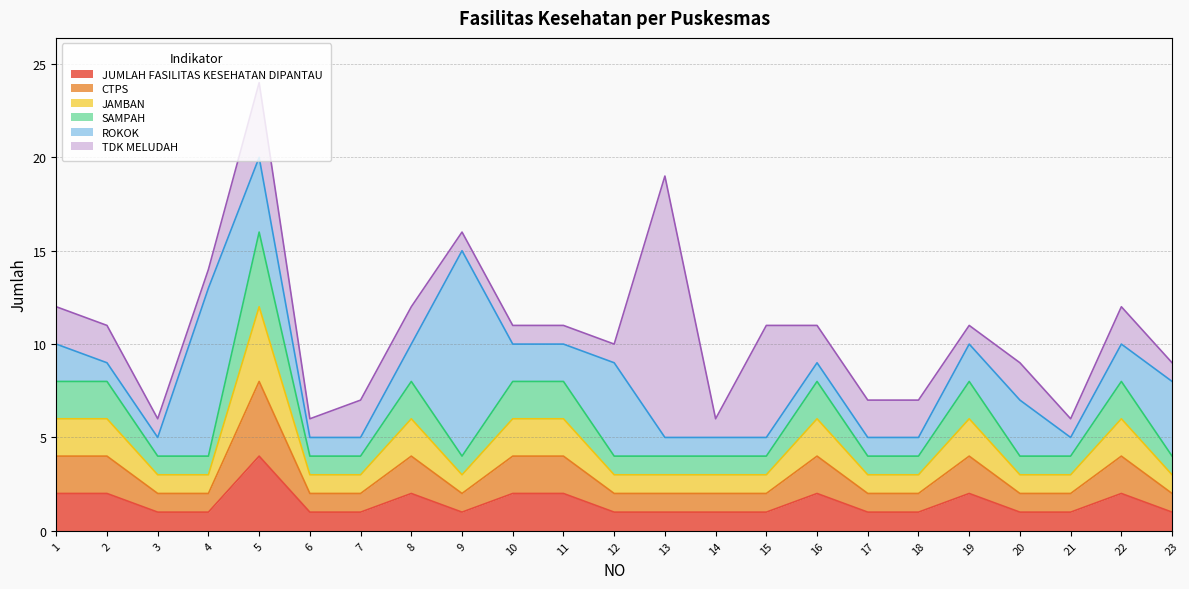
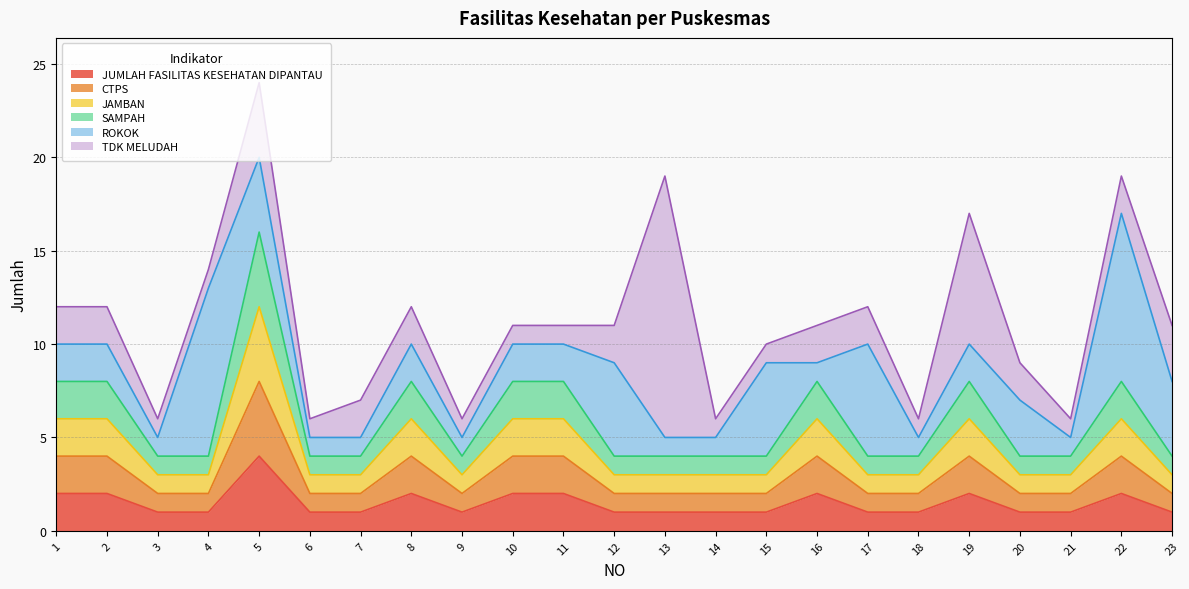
ROKOK, 2: 1 -> 2
ROKOK, 9: 11 -> 1
TDK MELUDAH, 12: 1 -> 2
ROKOK, 15: 1 -> 5
TDK MELUDAH, 15: 6 -> 1
ROKOK, 17: 1 -> 6
TDK MELUDAH, 18: 2 -> 1
TDK MELUDAH, 19: 1 -> 7
ROKOK, 22: 2 -> 9
TDK MELUDAH, 23: 1 -> 3
